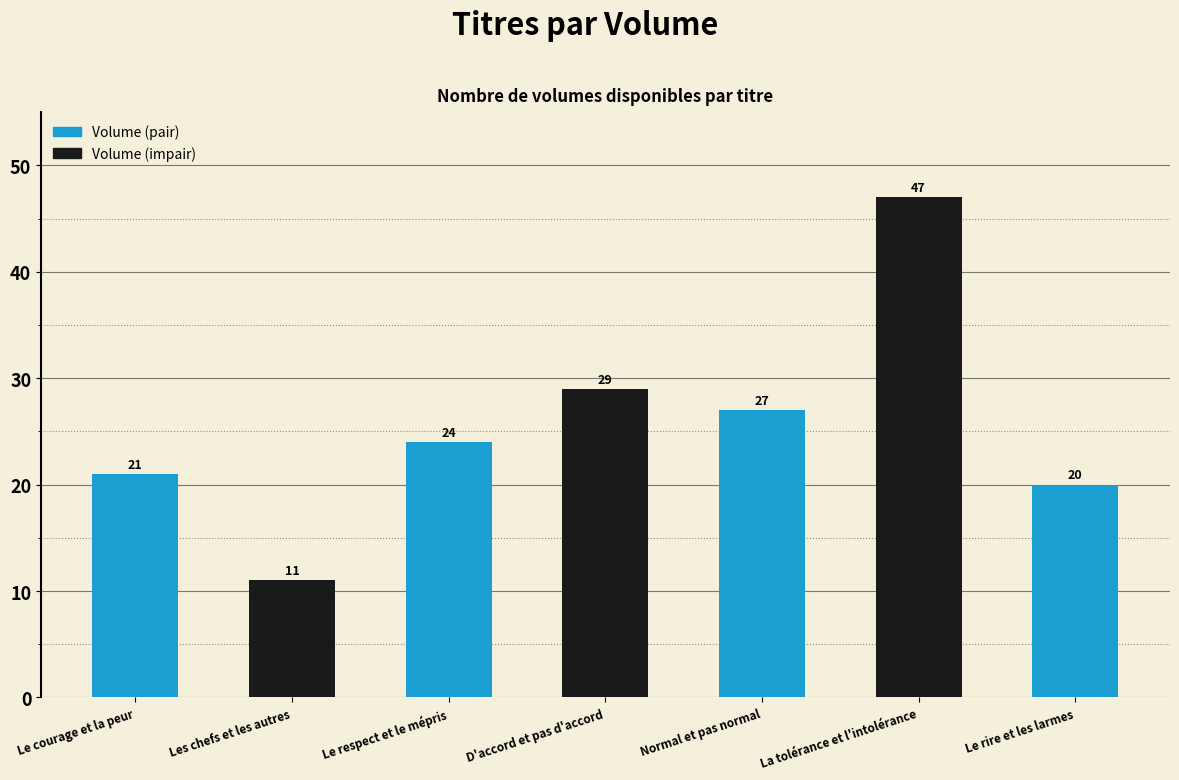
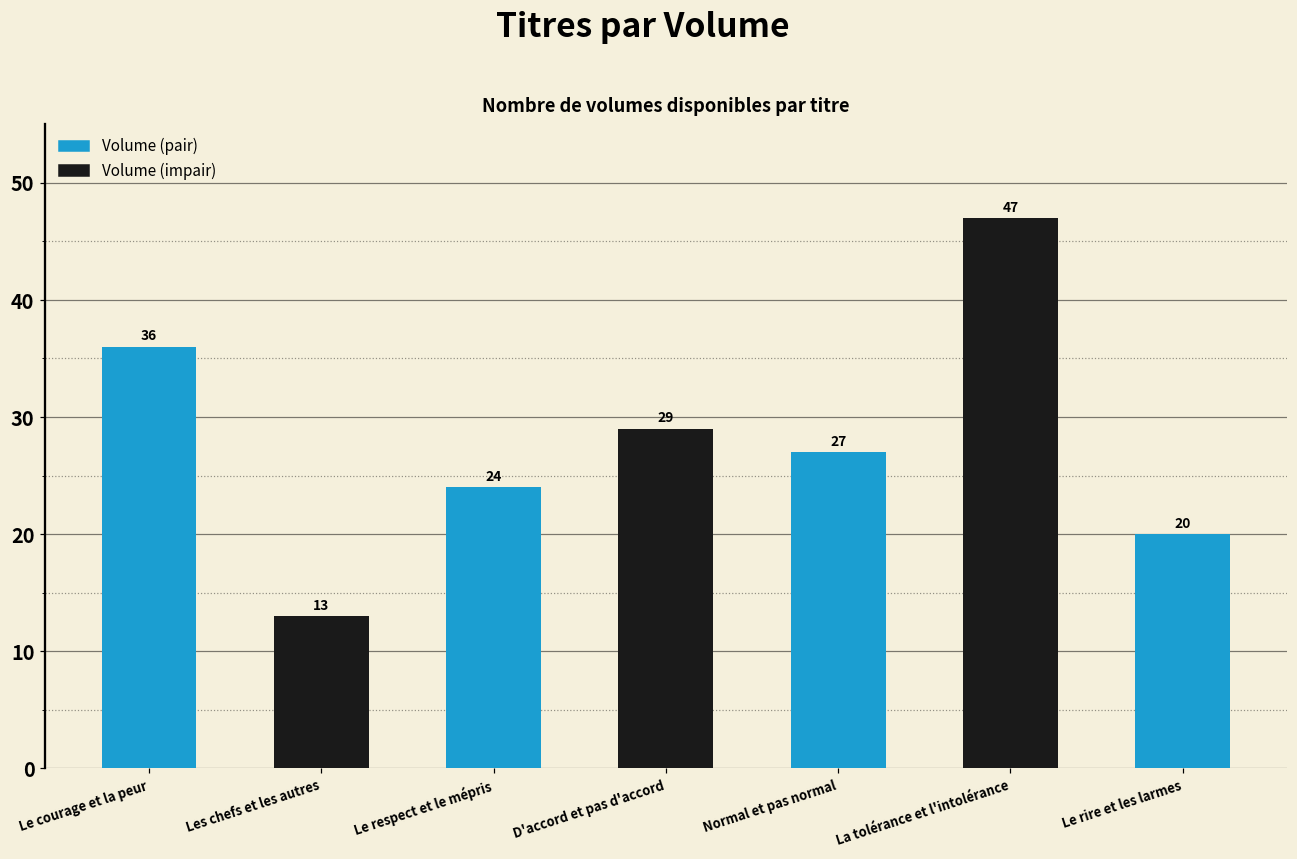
Le courage et la peur: 21 -> 36
Les chefs et les autres: 11 -> 13
